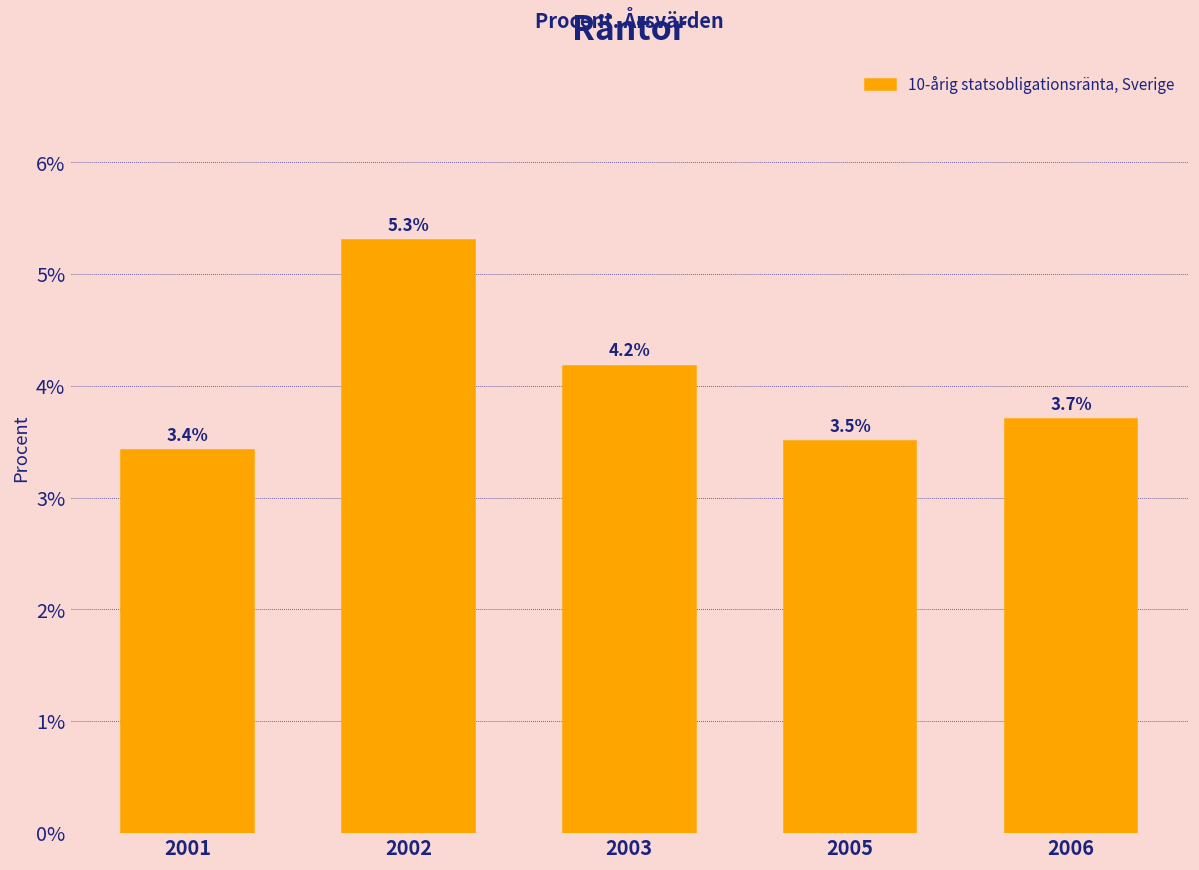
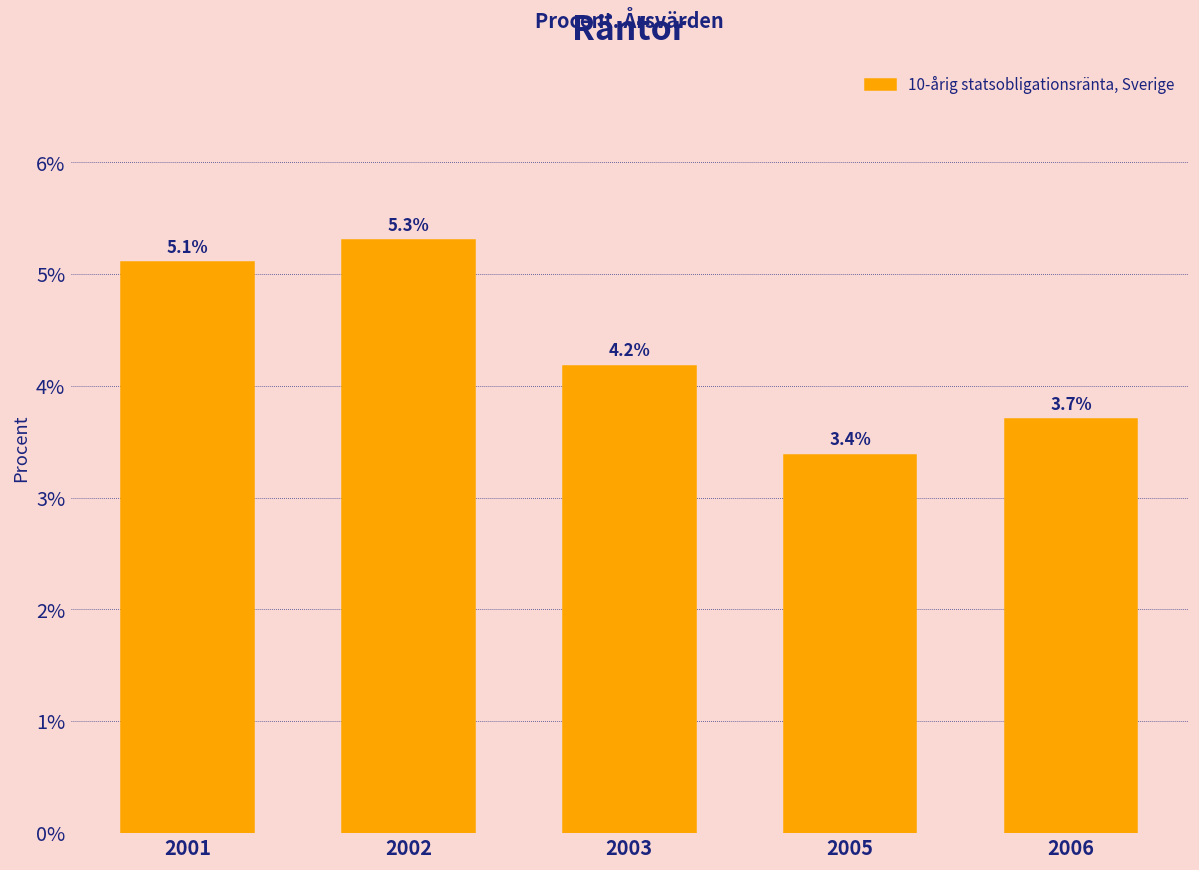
2001: 3.4% -> 5.1%
2005: 3.5% -> 3.4%
